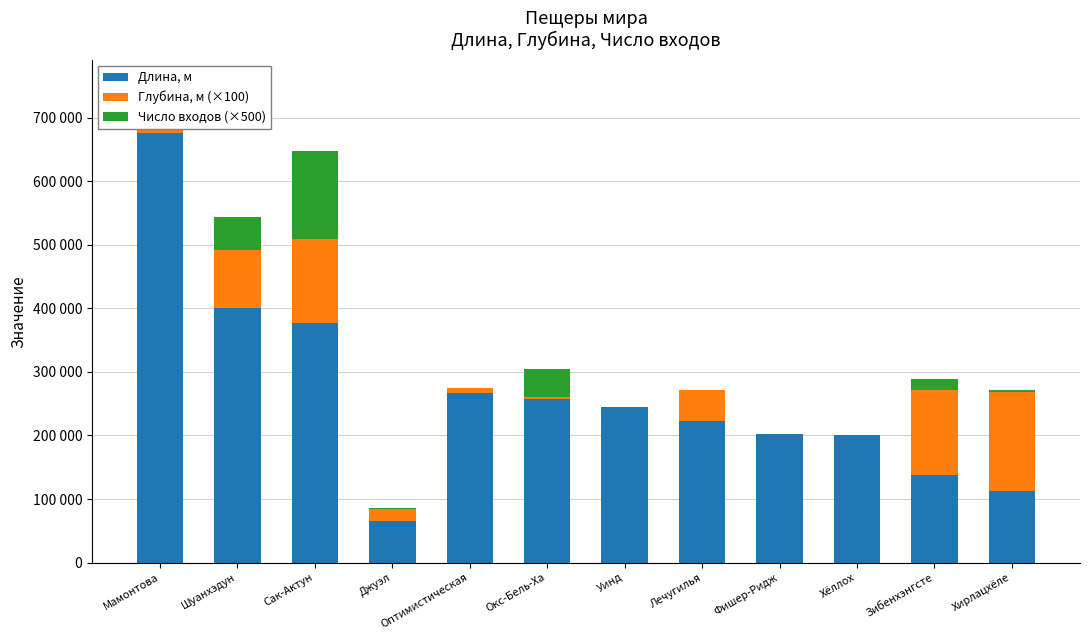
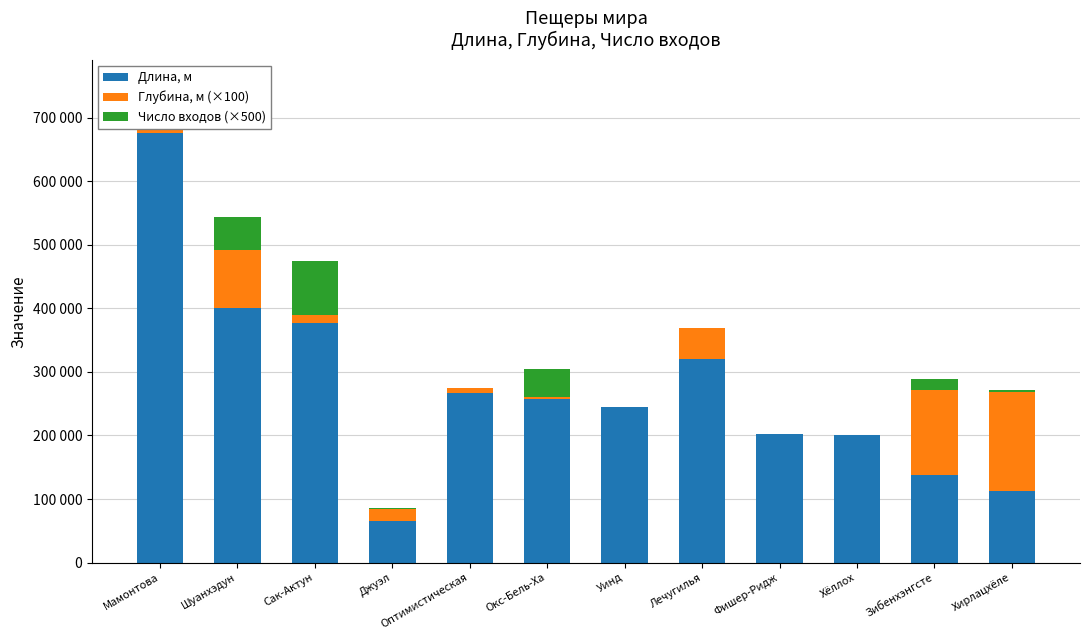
Глубина, м (×100), Сак-Актун: 130000 -> 10000
Число входов (×500), Сак-Актун: 140000 -> 80000
Длина, м, Лечугилья: 220000 -> 320000
